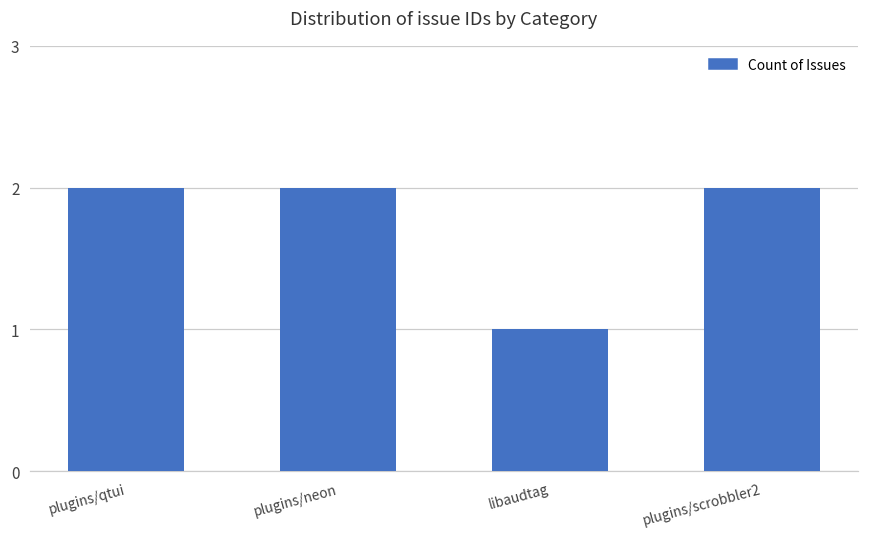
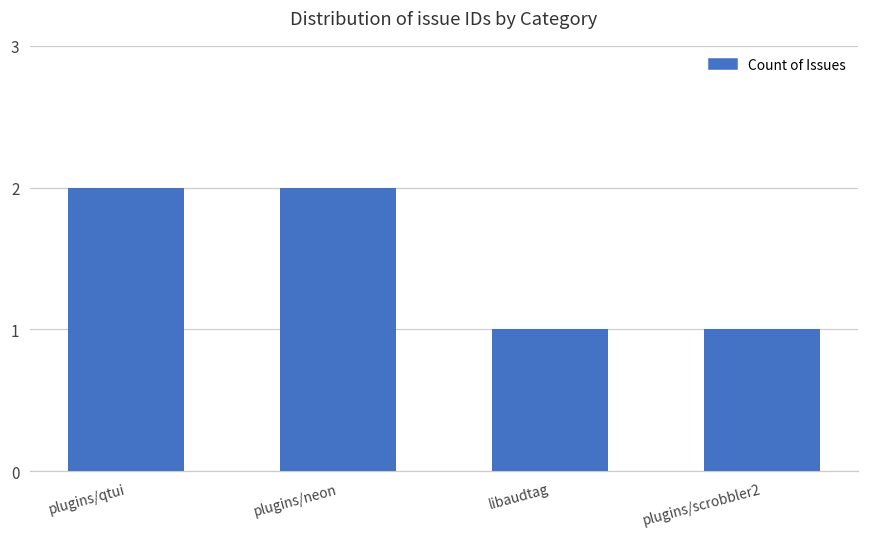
plugins/scrobbler2: 2 -> 1
